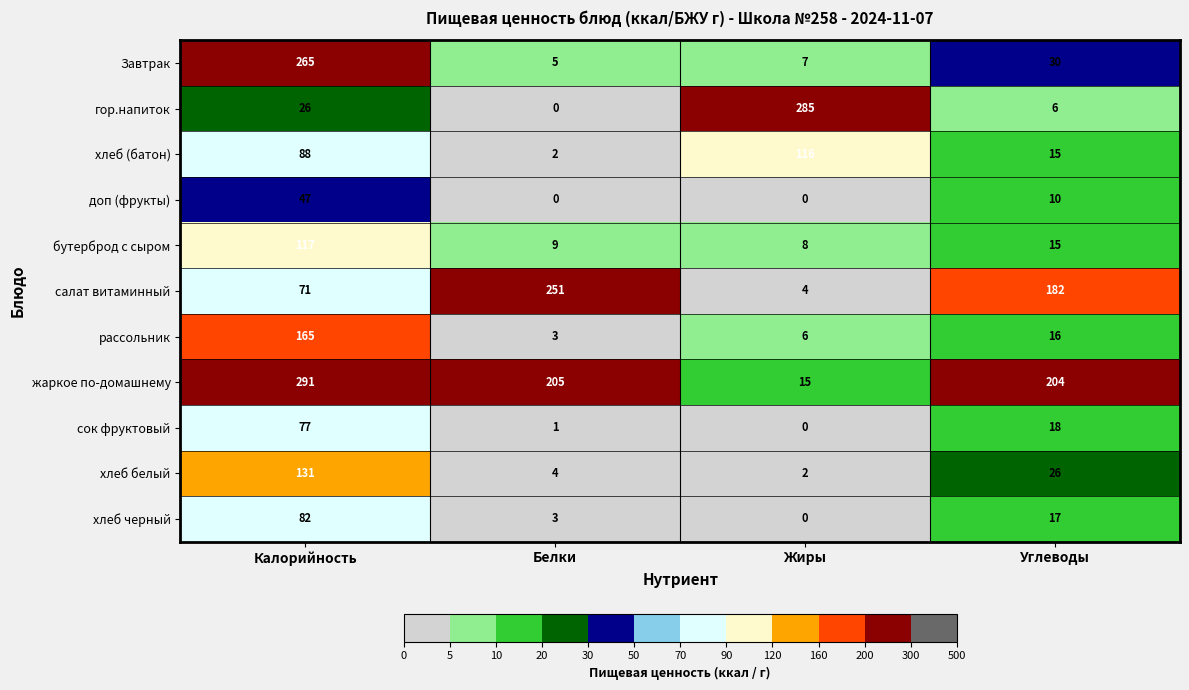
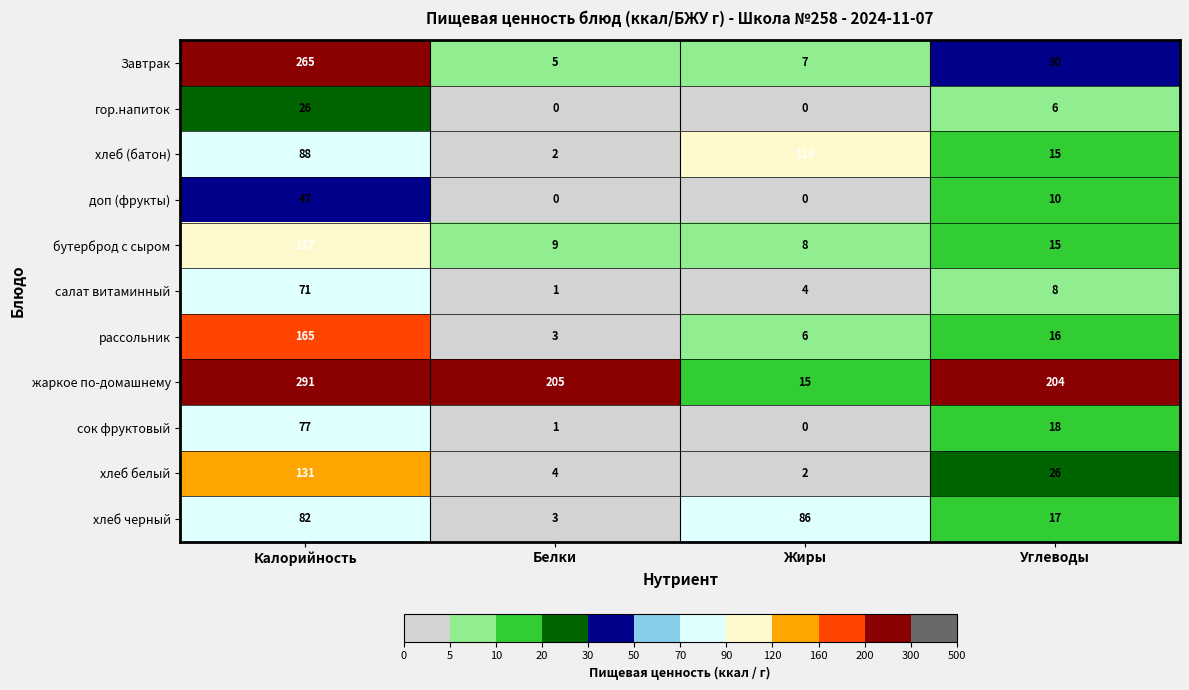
гор.напиток, Жиры: 285 -> 0
салат витаминный, Белки: 251 -> 1
салат витаминный, Углеводы: 182 -> 8
хлеб черный, Жиры: 0 -> 86
